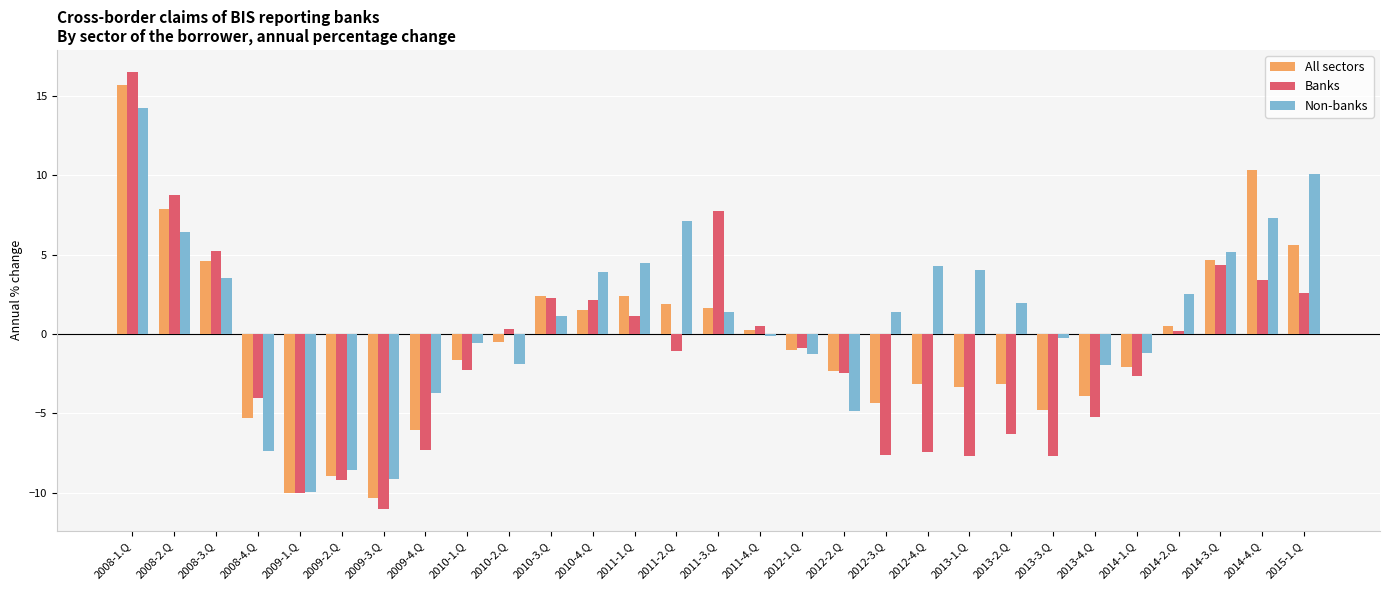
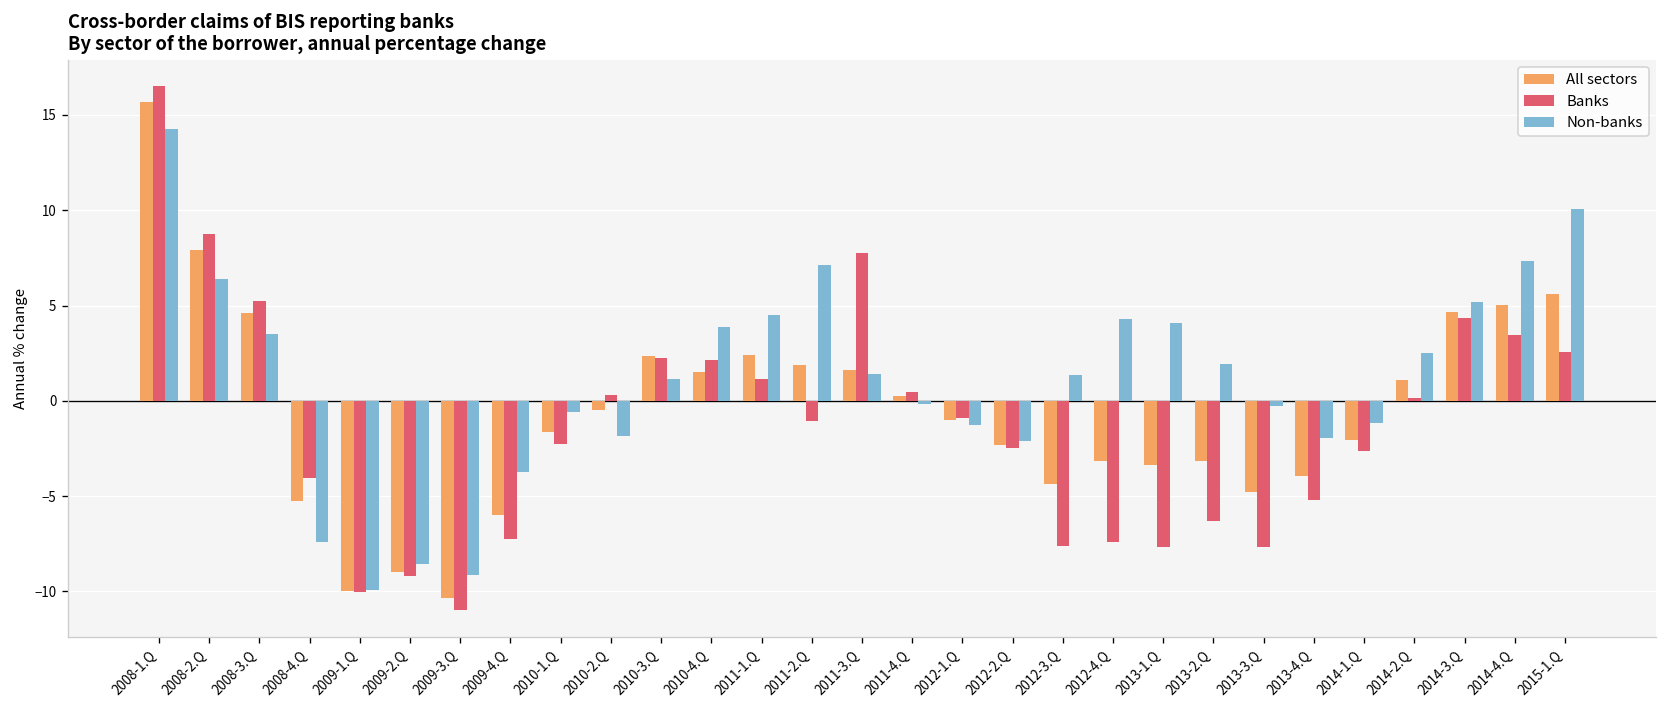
Non-banks, 2012-2.Q: -4.8 -> -2.1
All sectors, 2014-2.Q: 0.5 -> 1.1
All sectors, 2014-4.Q: 10.3 -> 5.0
